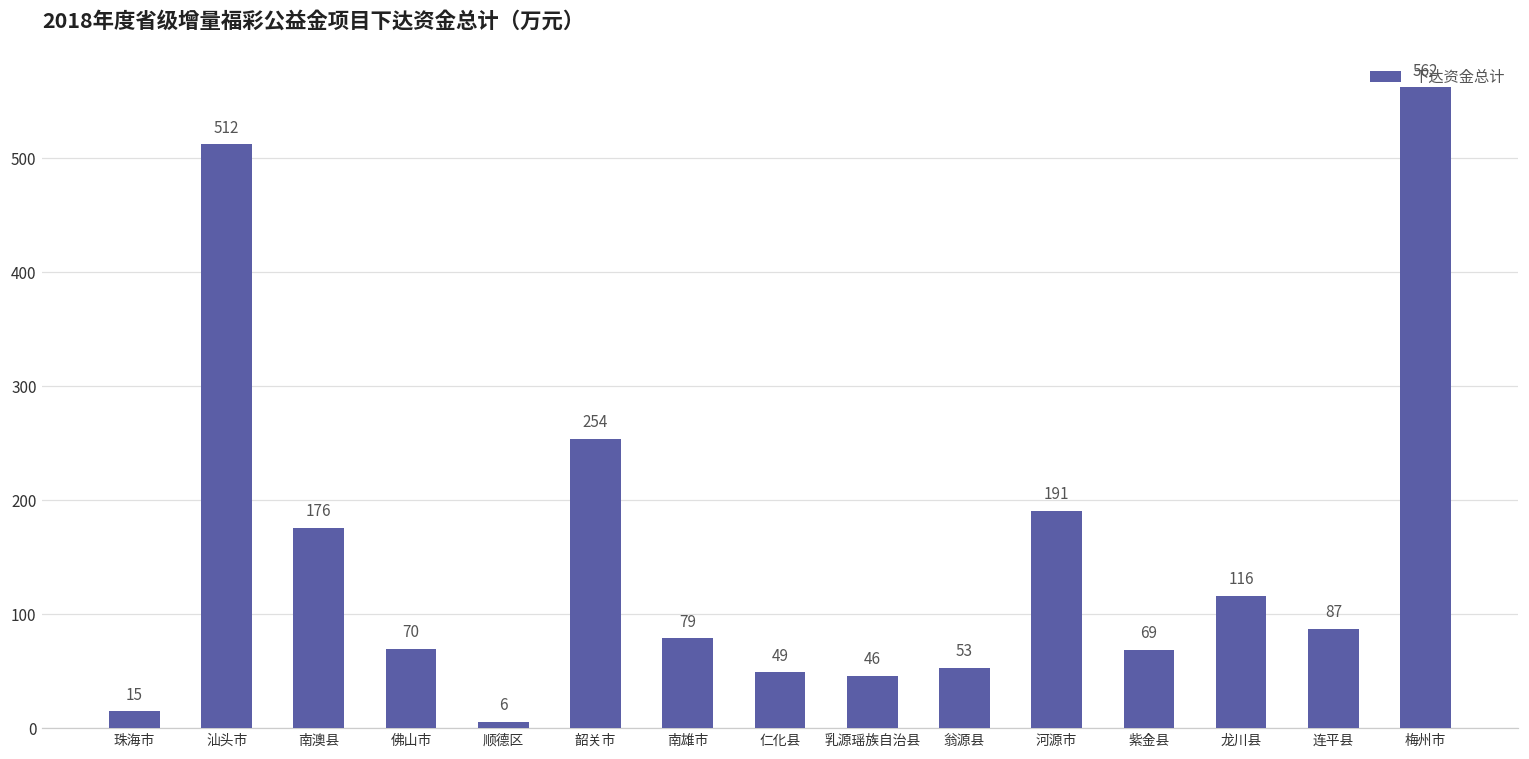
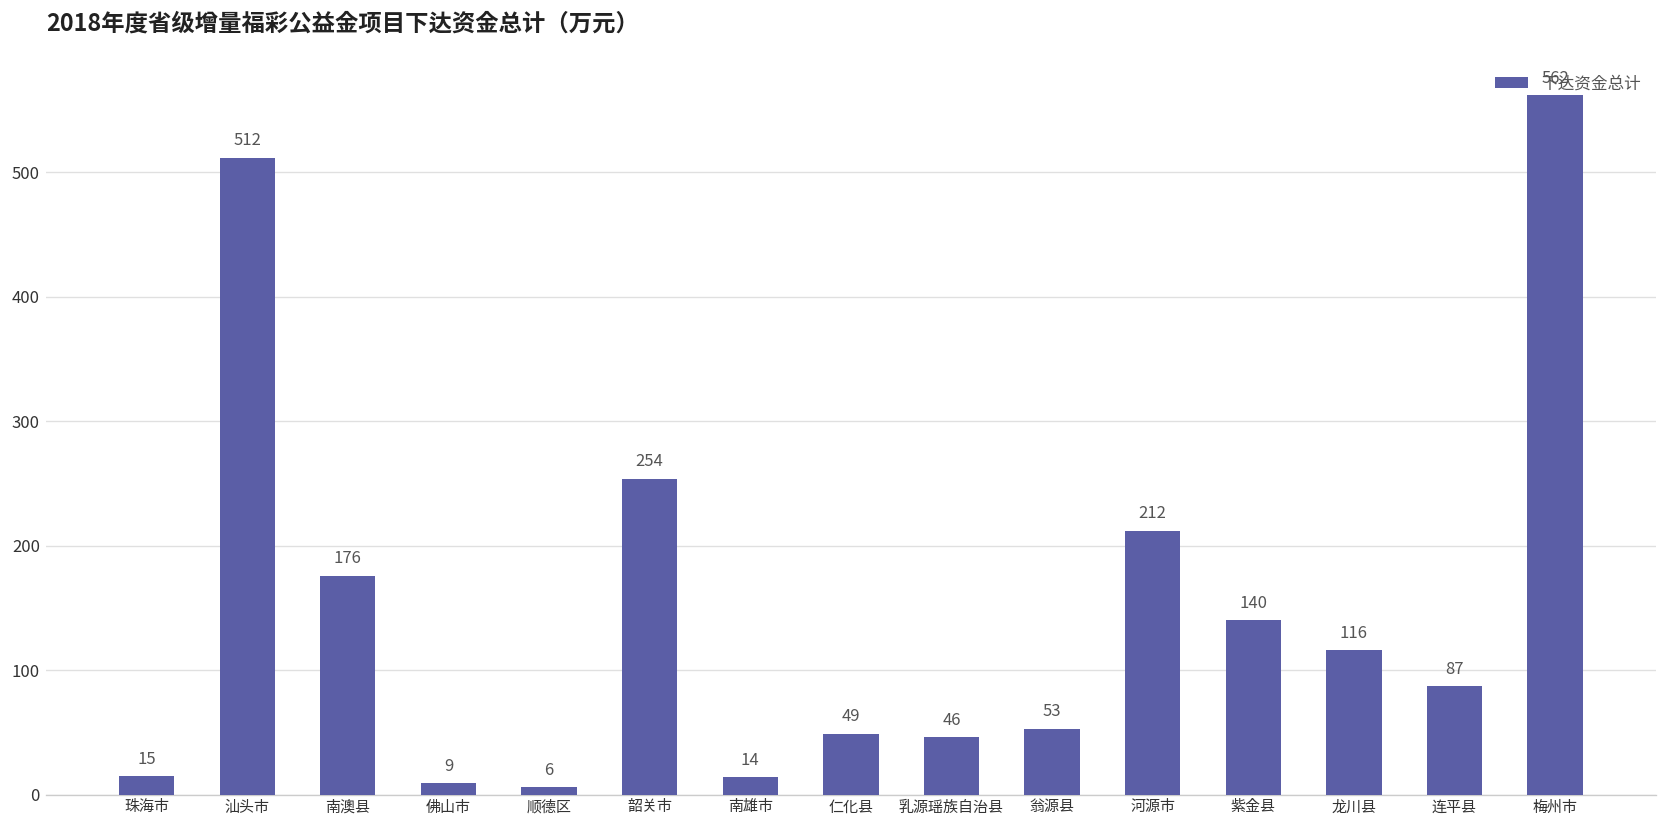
佛山市: 70 -> 9
南雄市: 79 -> 14
河源市: 191 -> 212
紫金县: 69 -> 140
